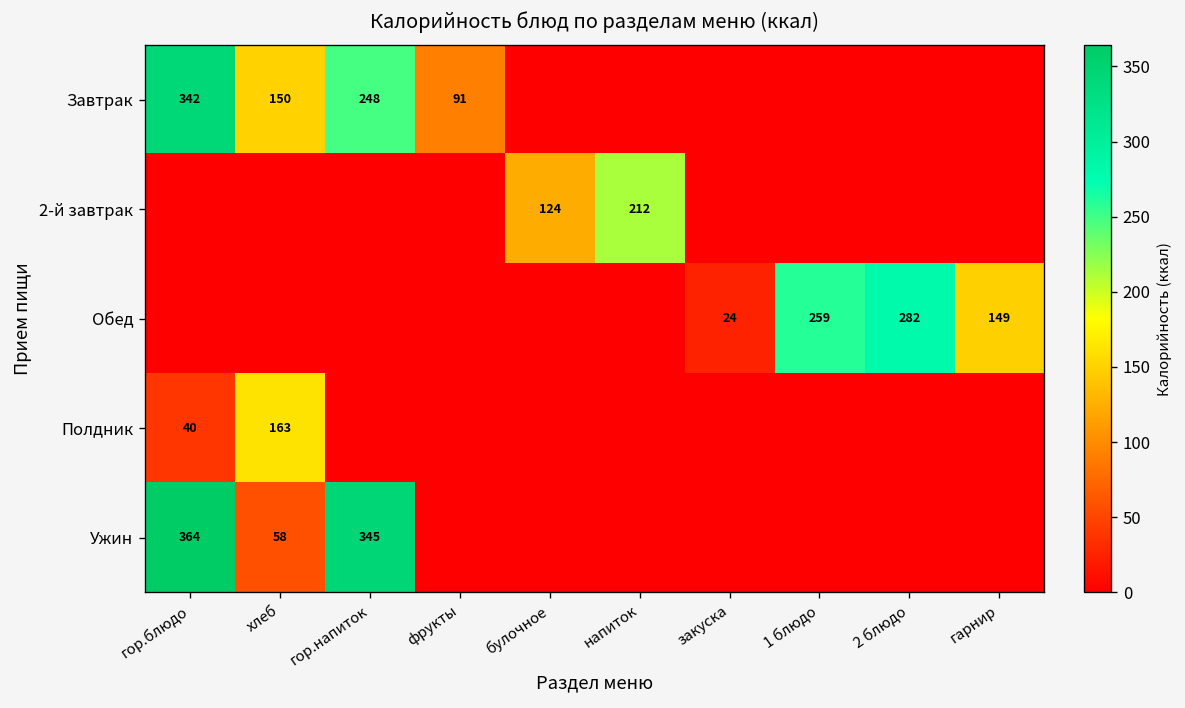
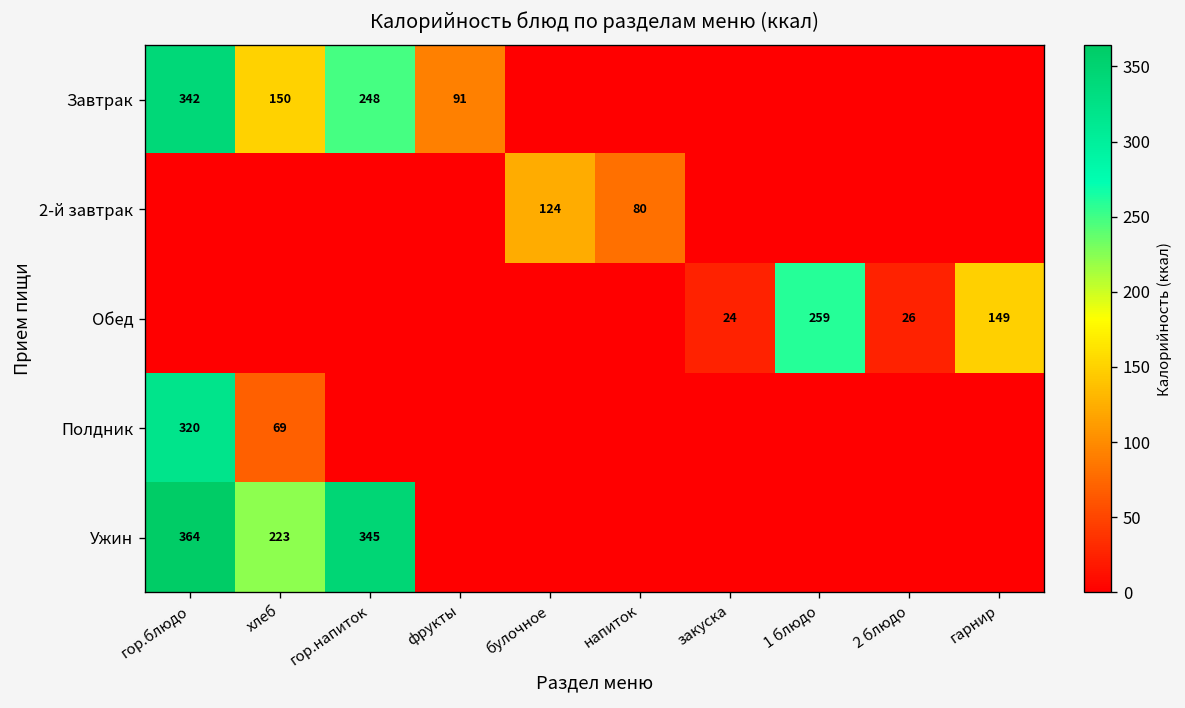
2-й завтрак, напиток: 212 -> 80
Обед, 2 блюдо: 282 -> 26
Полдник, гор.блюдо: 40 -> 320
Полдник, хлеб: 163 -> 69
Ужин, хлеб: 58 -> 223
